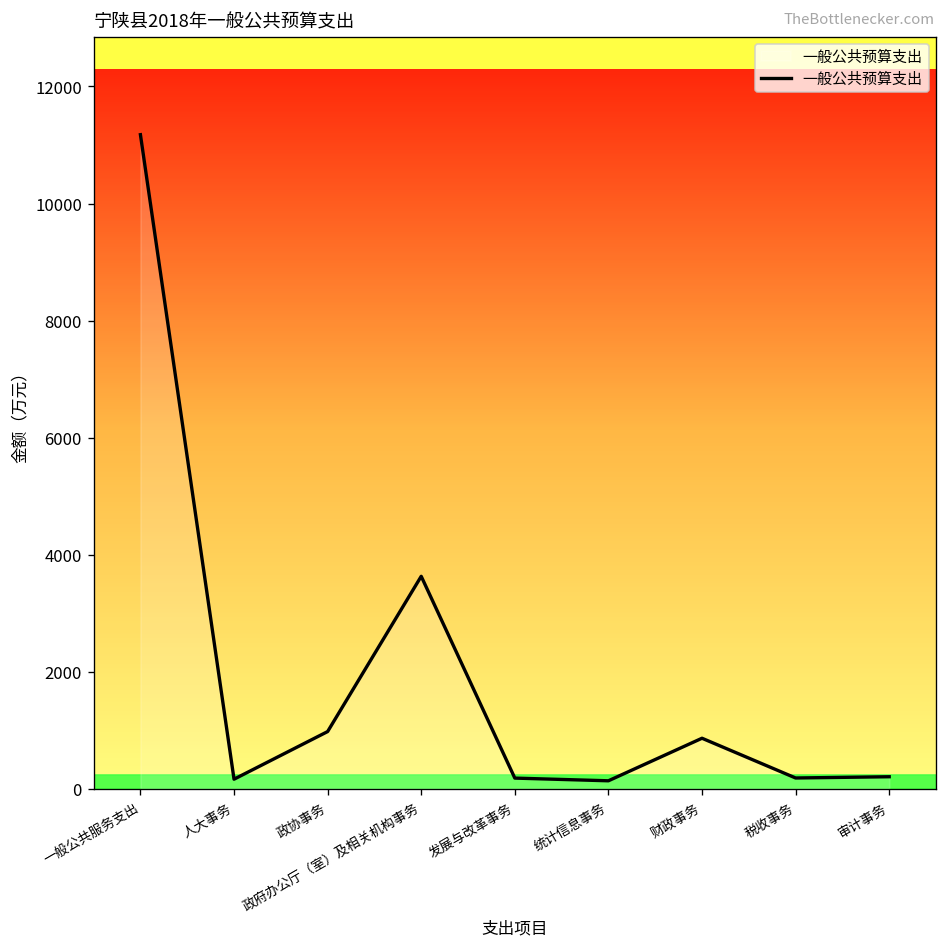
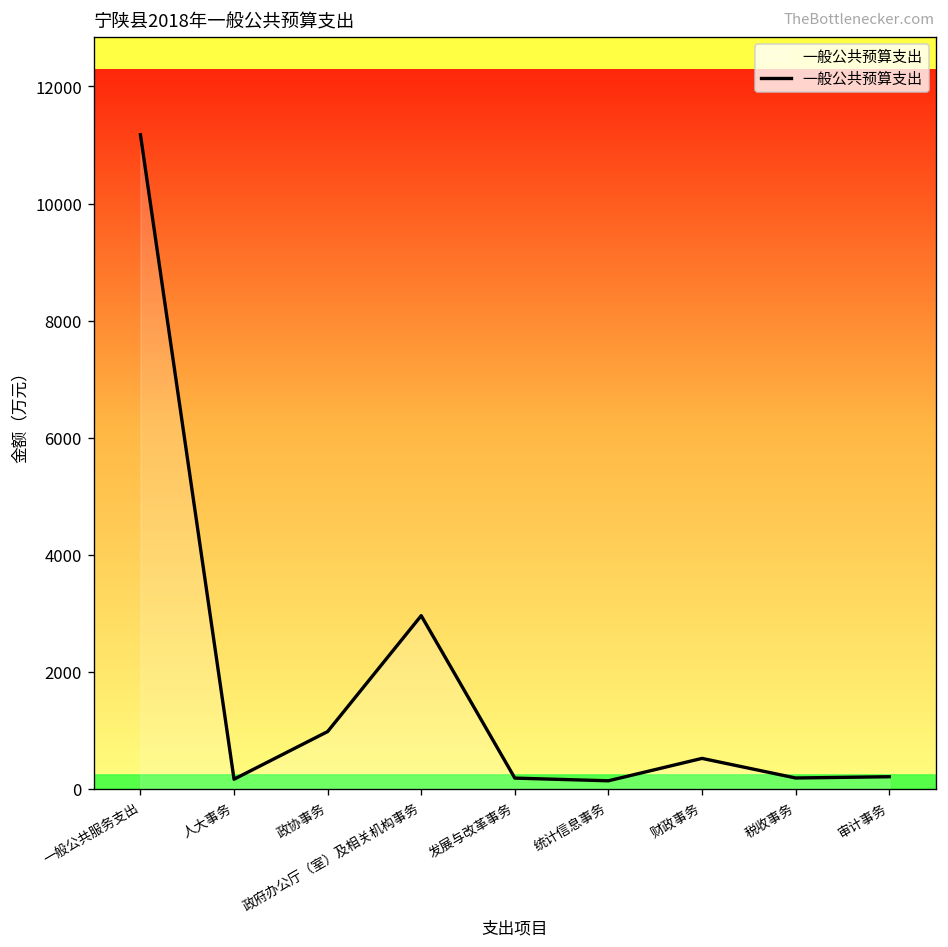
政府办公厅（室）及相关机构事务: 3600 -> 3000
财政事务: 900 -> 500
